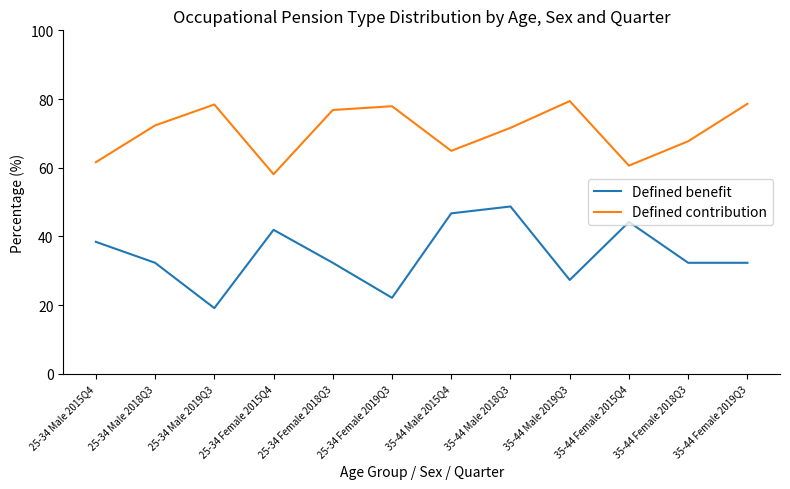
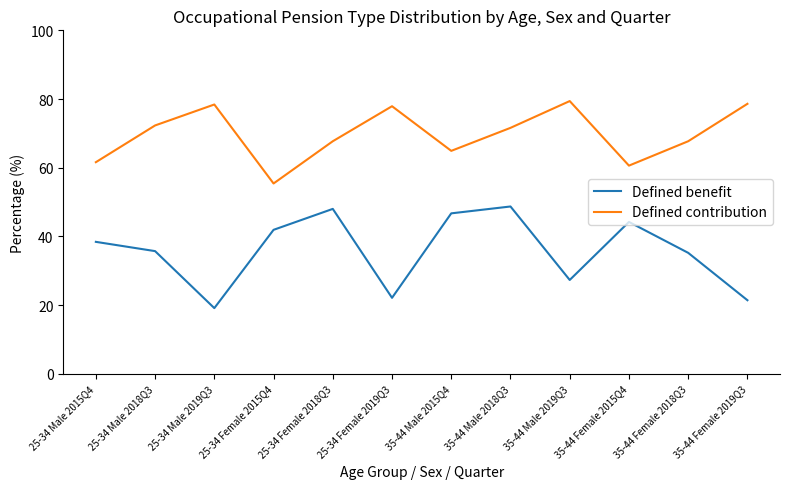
Defined benefit, 25-34 Male 2018Q3: 32 -> 36
Defined contribution, 25-34 Female 2015Q4: 58 -> 55
Defined benefit, 25-34 Female 2018Q3: 32 -> 48
Defined contribution, 25-34 Female 2018Q3: 77 -> 68
Defined benefit, 35-44 Female 2018Q3: 32 -> 35
Defined benefit, 35-44 Female 2019Q3: 32 -> 21
